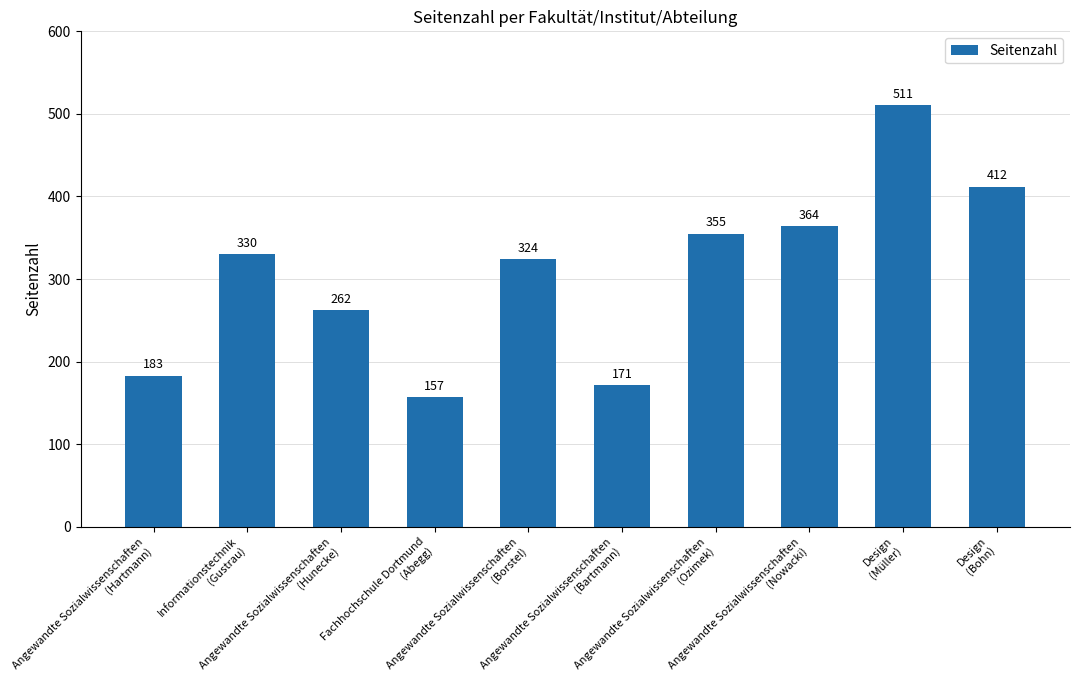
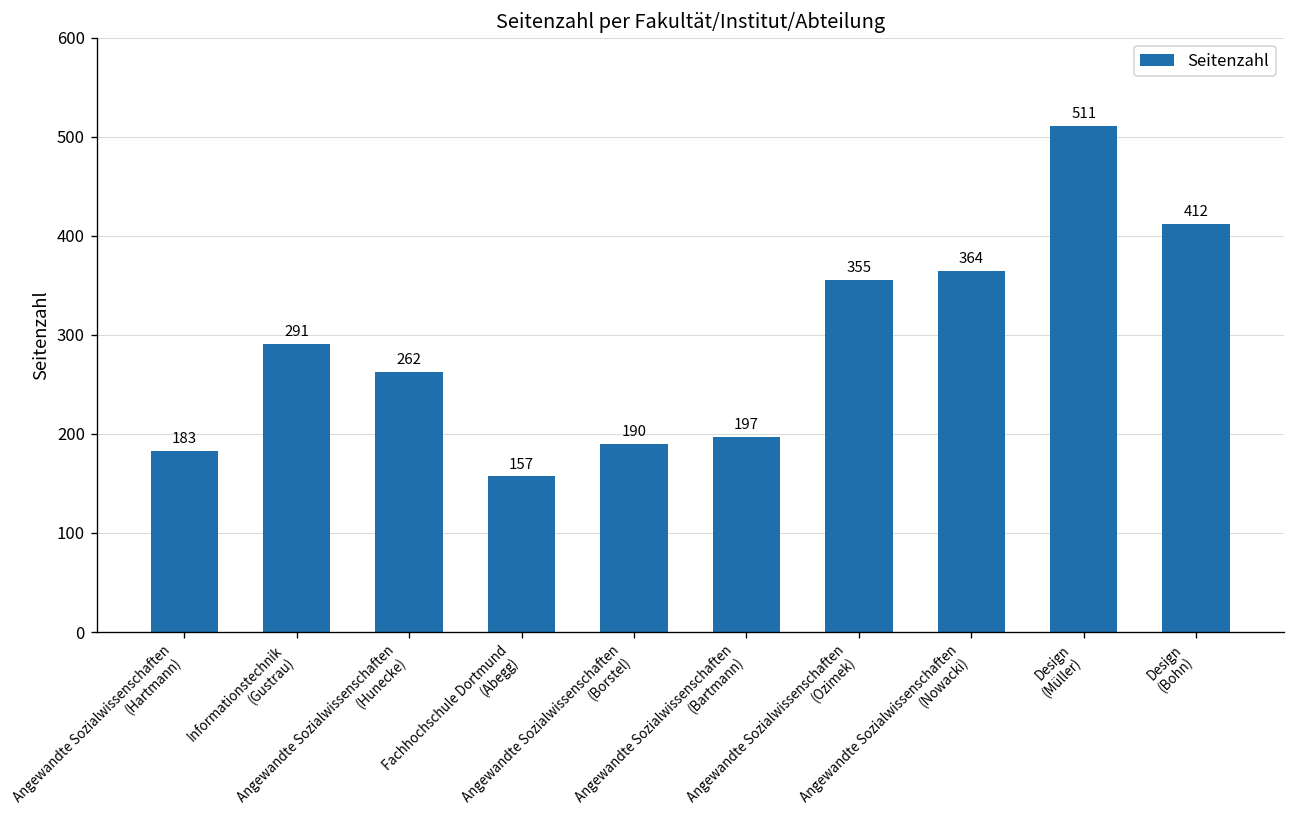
Informationstechnik (Gustrau): 330 -> 291
Angewandte Sozialwissenschaften (Borstel): 324 -> 190
Angewandte Sozialwissenschaften (Bartmann): 171 -> 197
